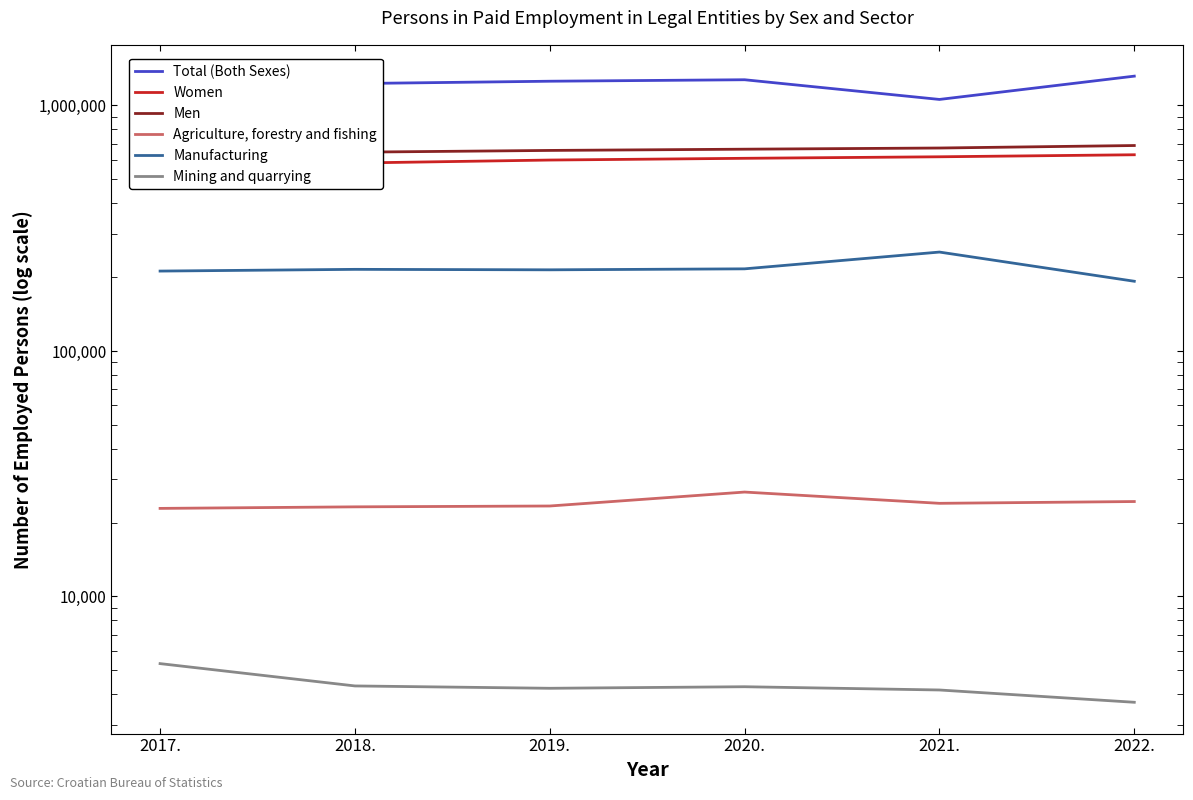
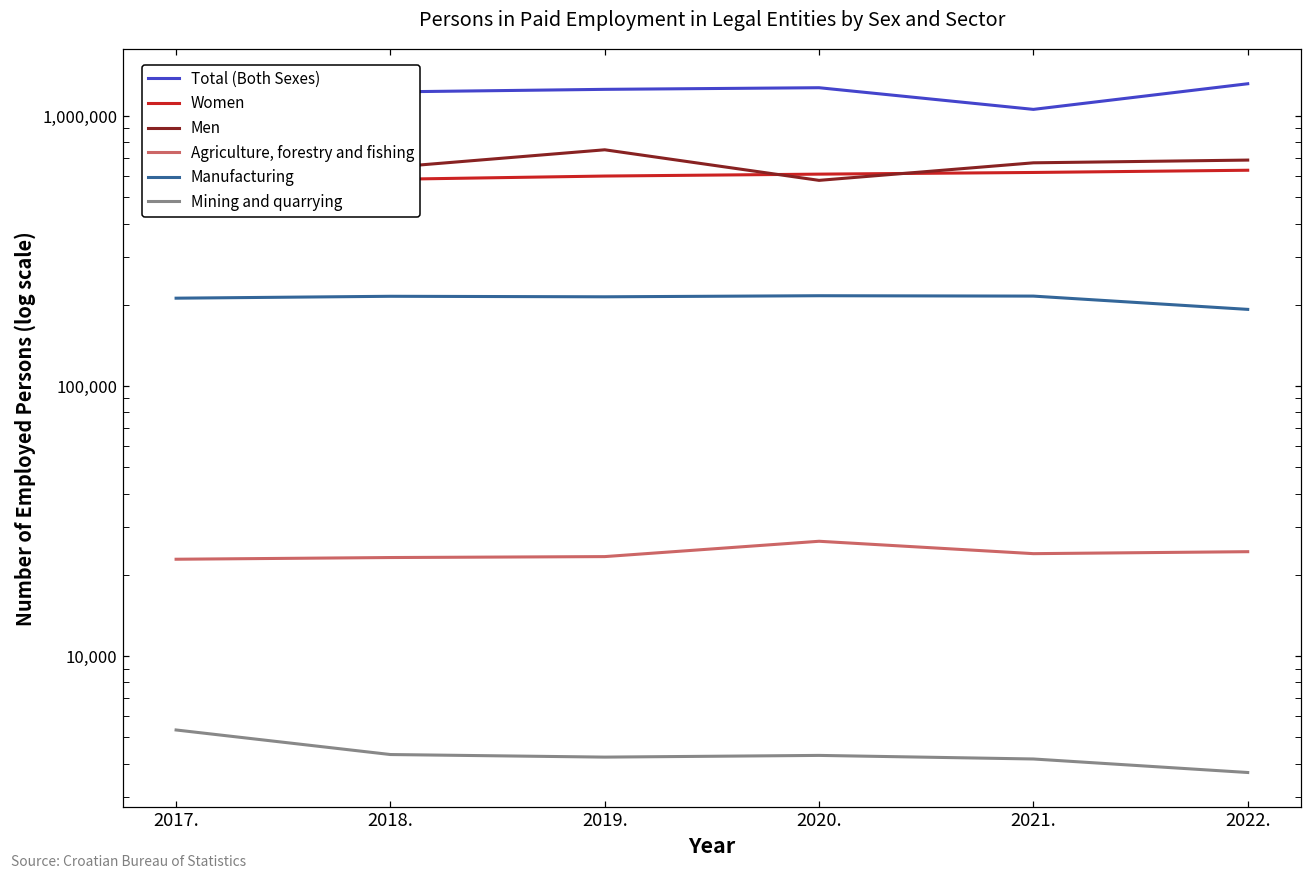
Men, 2019.: 660,000 -> 750,000
Men, 2020.: 660,000 -> 580,000
Manufacturing, 2021.: 250,000 -> 220,000
